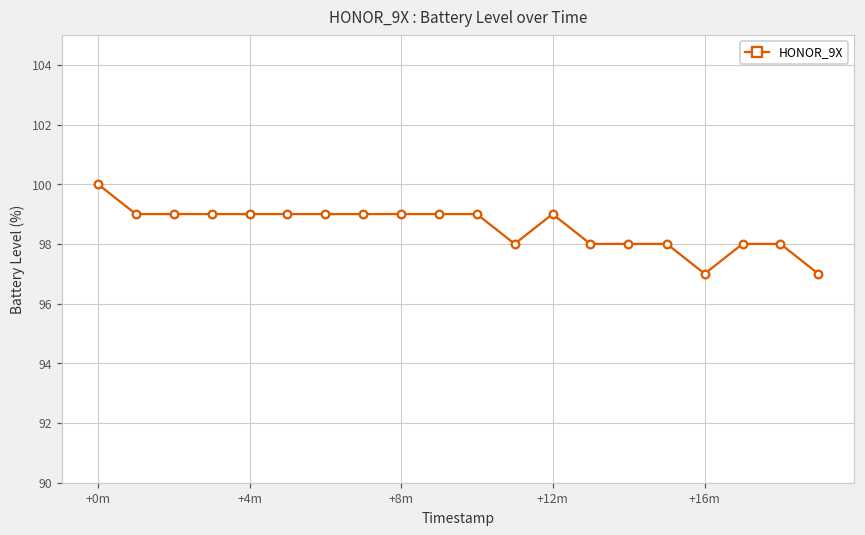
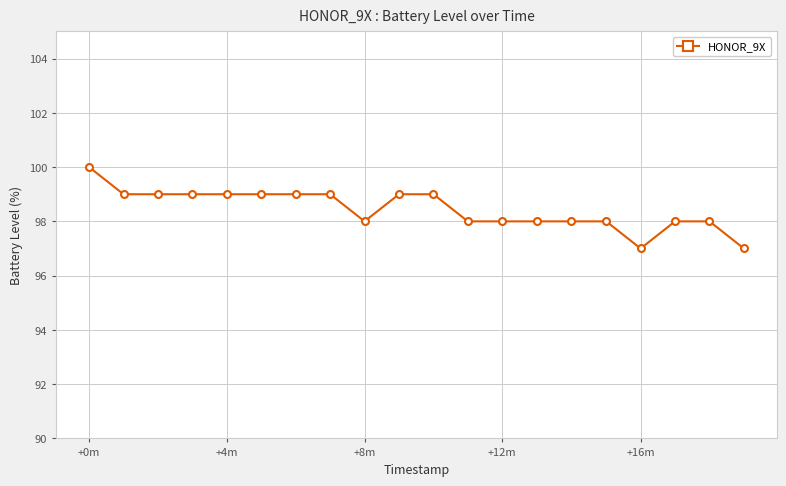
+8m: 99 -> 98
+12m: 99 -> 98
